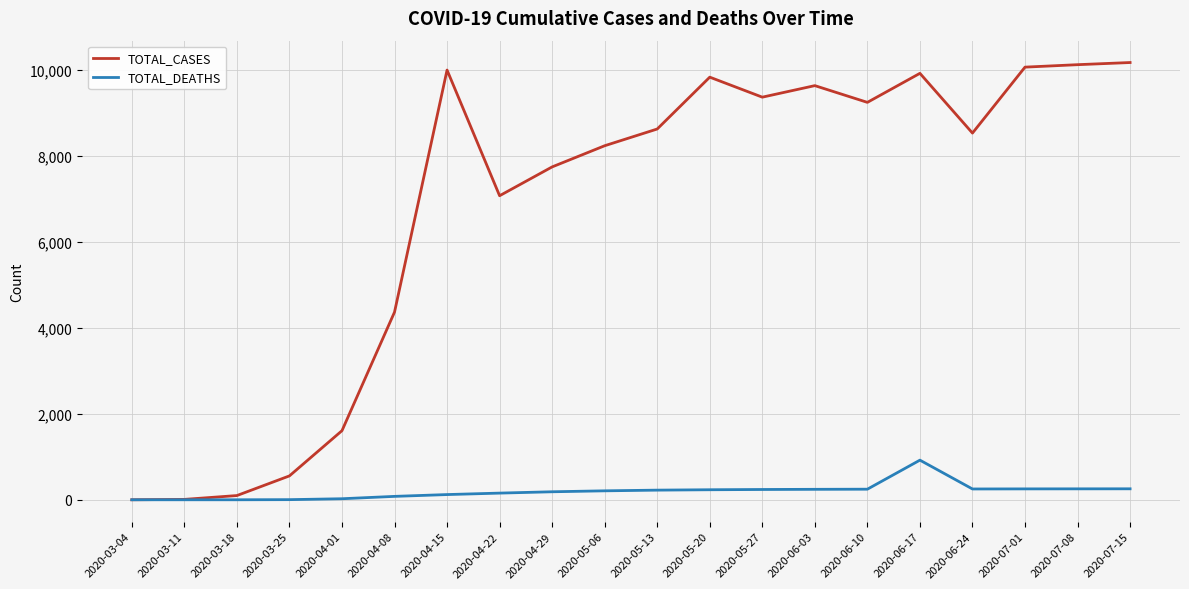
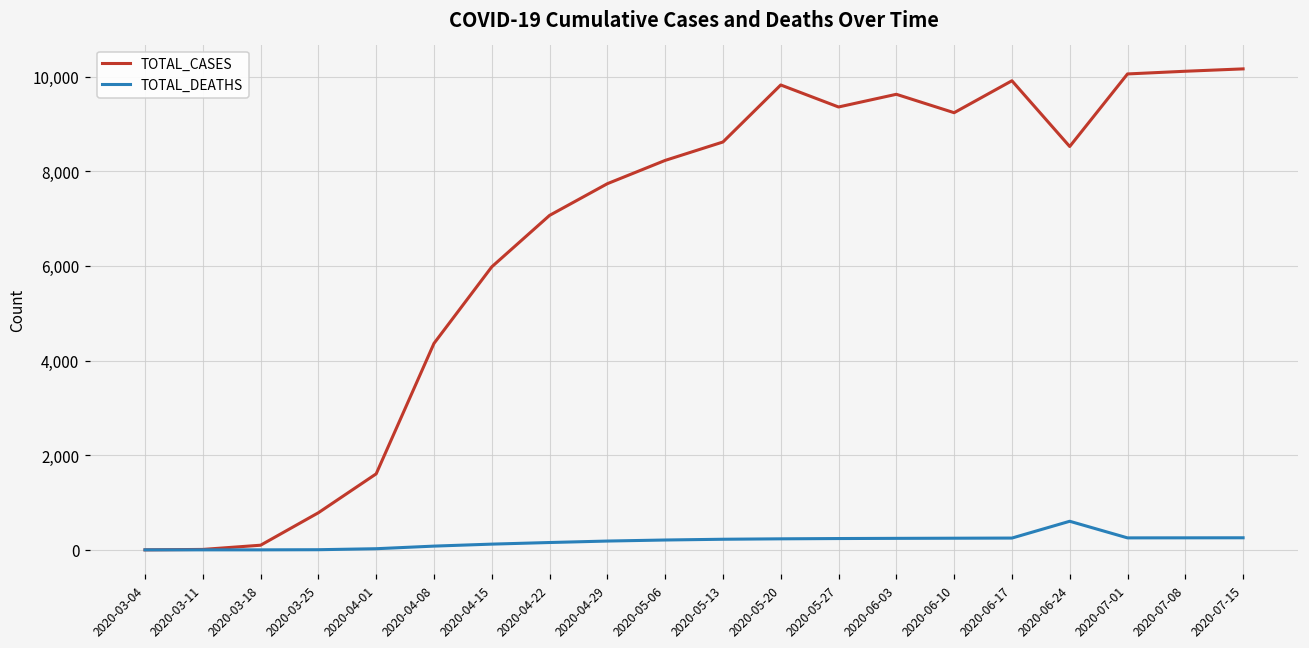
TOTAL_CASES, 2020-03-25: 600 -> 800
TOTAL_CASES, 2020-04-15: 10,000 -> 6,000
TOTAL_DEATHS, 2020-06-17: 900 -> 200
TOTAL_DEATHS, 2020-06-24: 300 -> 600
